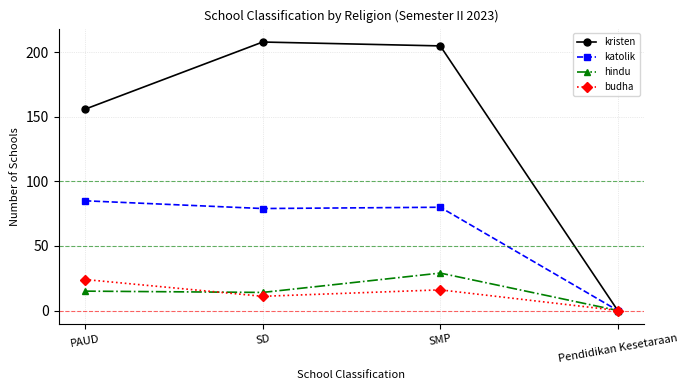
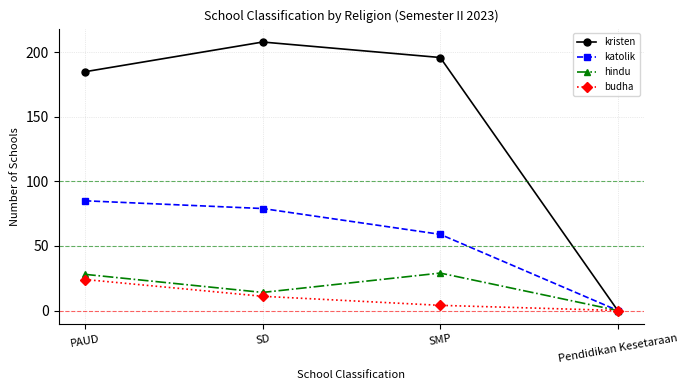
kristen, PAUD: 156 -> 185
hindu, PAUD: 15 -> 28
kristen, SMP: 205 -> 196
katolik, SMP: 80 -> 59
budha, SMP: 16 -> 4
